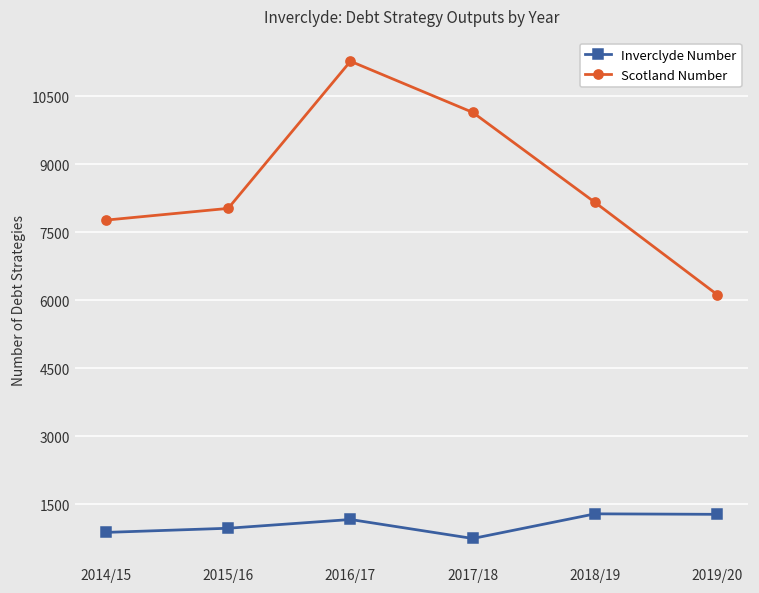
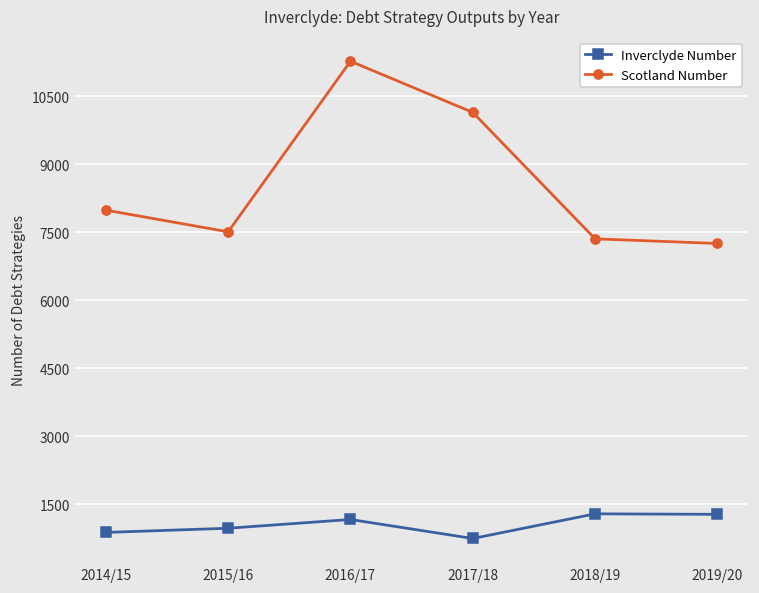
Scotland Number, 2014/15: 7800 -> 8000
Scotland Number, 2015/16: 8000 -> 7500
Scotland Number, 2018/19: 8200 -> 7400
Scotland Number, 2019/20: 6100 -> 7200
